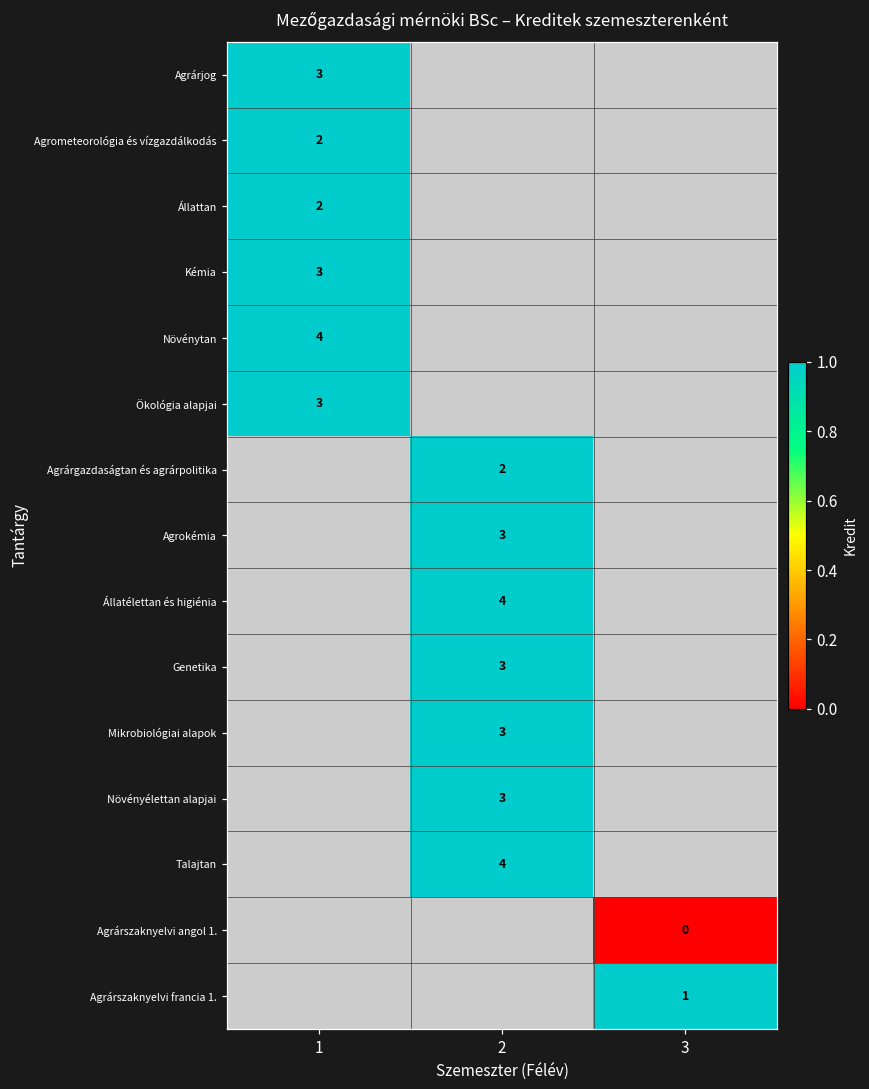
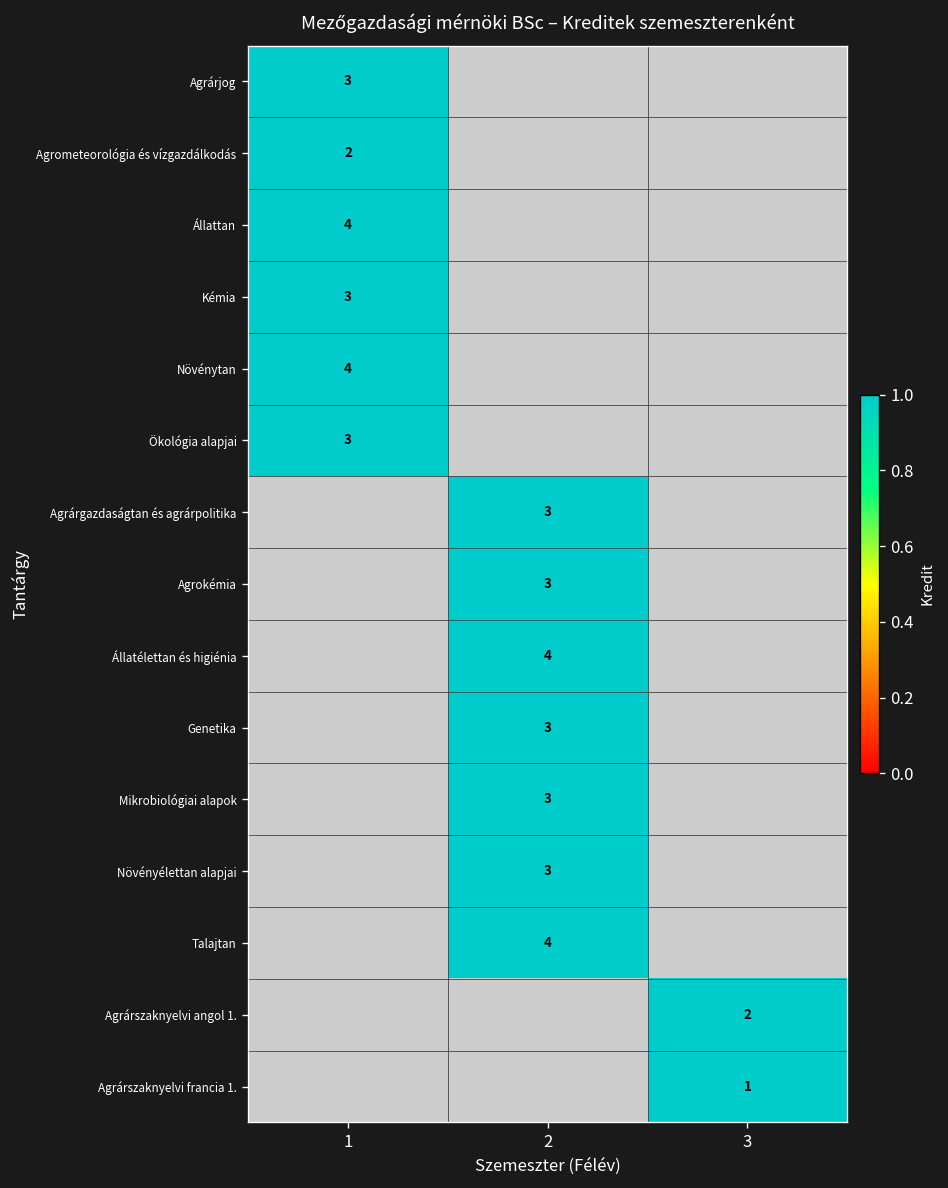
Állattan, 1: 2 -> 4
Agrárgazdaságtan és agrárpolitika, 2: 2 -> 3
Agrárszaknyelvi angol 1., 3: 0 -> 2
